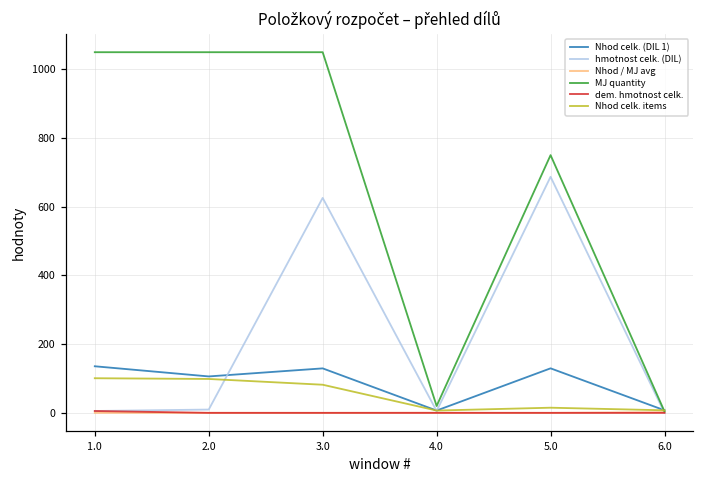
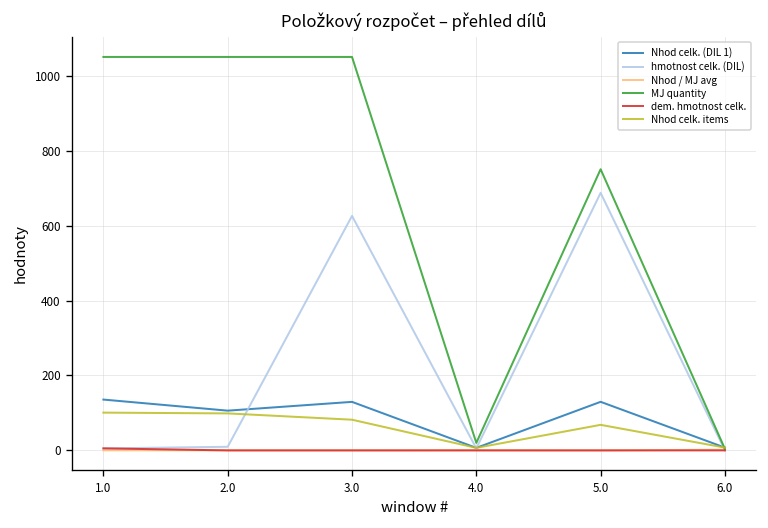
Nhod celk. items, 5.0: 20 -> 70
